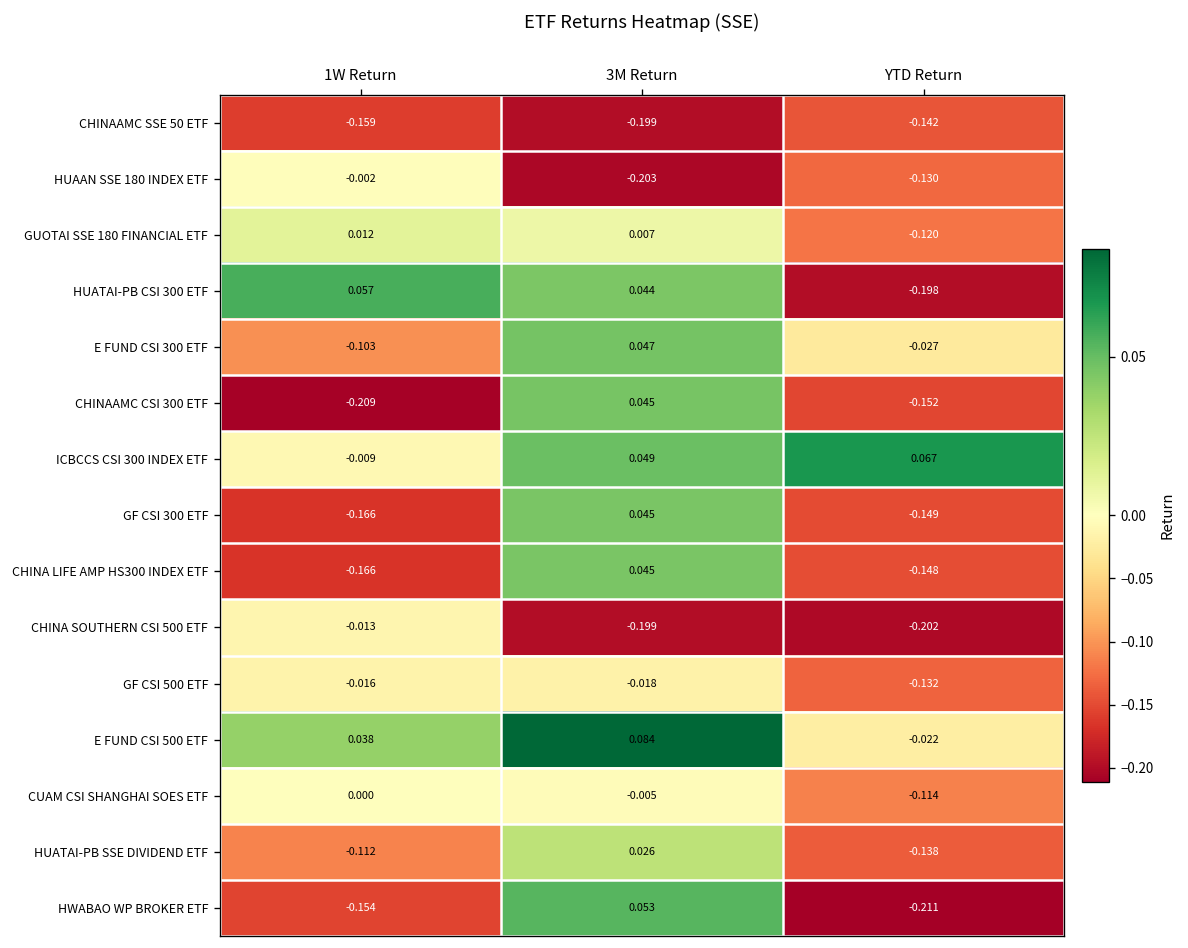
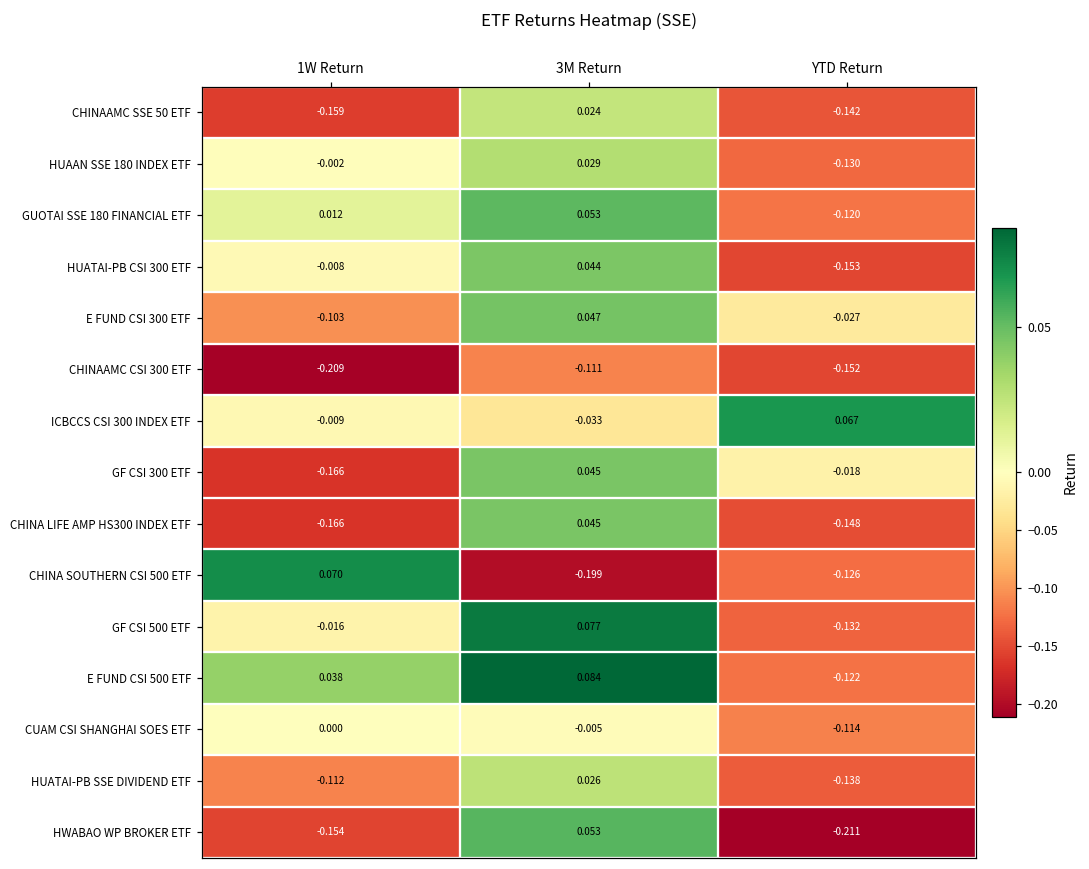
CHINAAMC SSE 50 ETF, 3M Return: -0.199 -> 0.024
HUAAN SSE 180 INDEX ETF, 3M Return: -0.203 -> 0.029
GUOTAI SSE 180 FINANCIAL ETF, 3M Return: 0.007 -> 0.053
HUATAI-PB CSI 300 ETF, 1W Return: 0.057 -> -0.008
HUATAI-PB CSI 300 ETF, YTD Return: -0.198 -> -0.153
CHINAAMC CSI 300 ETF, 3M Return: 0.045 -> -0.111
ICBCCS CSI 300 INDEX ETF, 3M Return: 0.049 -> -0.033
GF CSI 300 ETF, YTD Return: -0.149 -> -0.018
CHINA SOUTHERN CSI 500 ETF, 1W Return: -0.013 -> 0.070
CHINA SOUTHERN CSI 500 ETF, YTD Return: -0.202 -> -0.126
GF CSI 500 ETF, 3M Return: -0.018 -> 0.077
E FUND CSI 500 ETF, YTD Return: -0.022 -> -0.122
